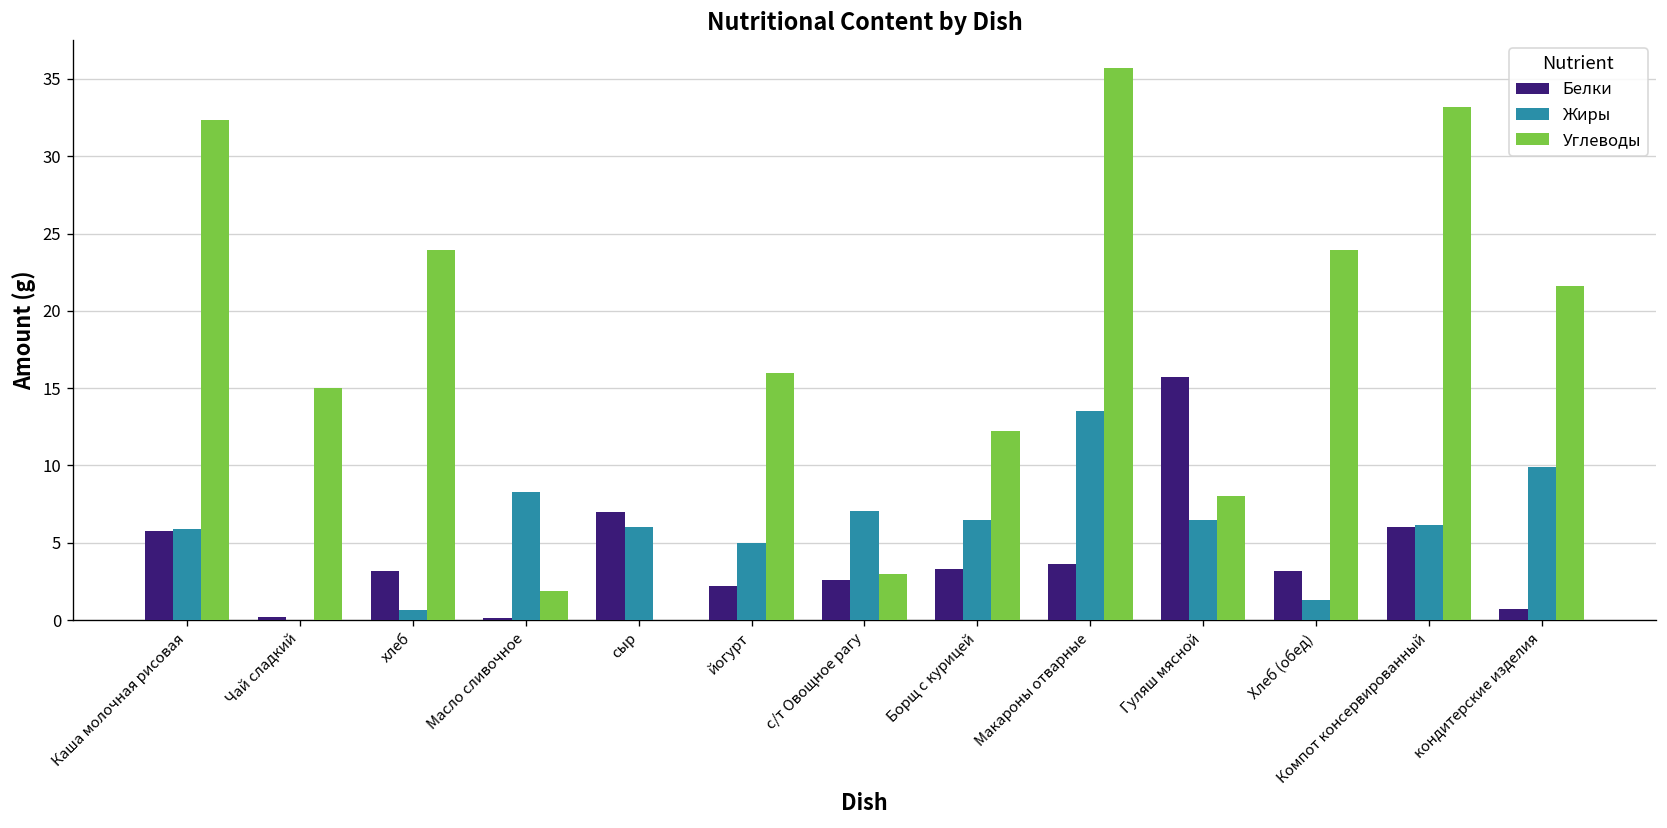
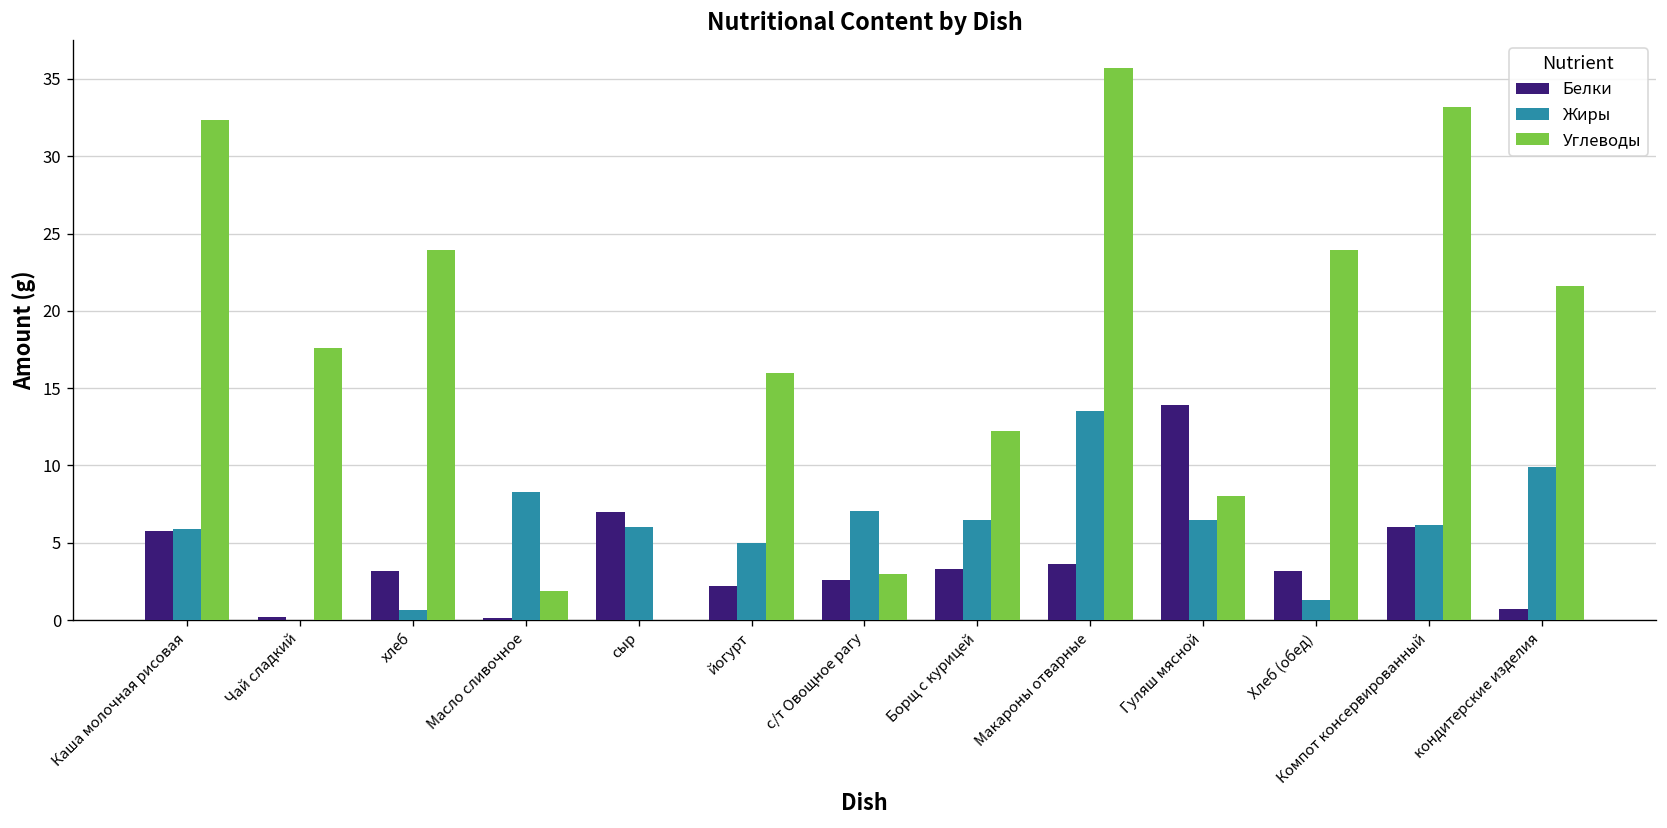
Углеводы, Чай сладкий: 15.0 -> 17.6
Белки, Гуляш мясной: 15.7 -> 13.9
